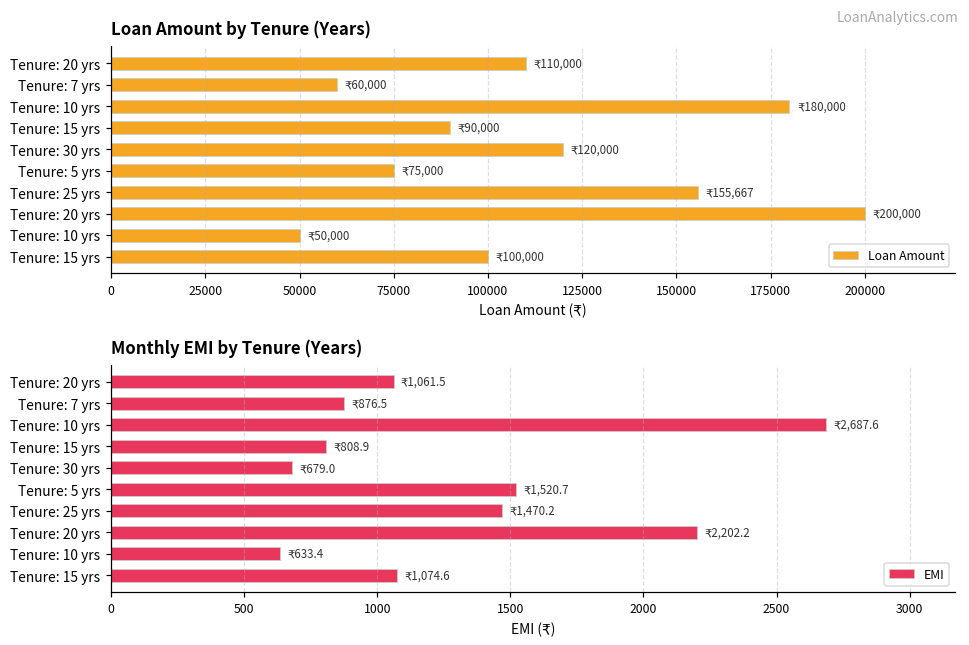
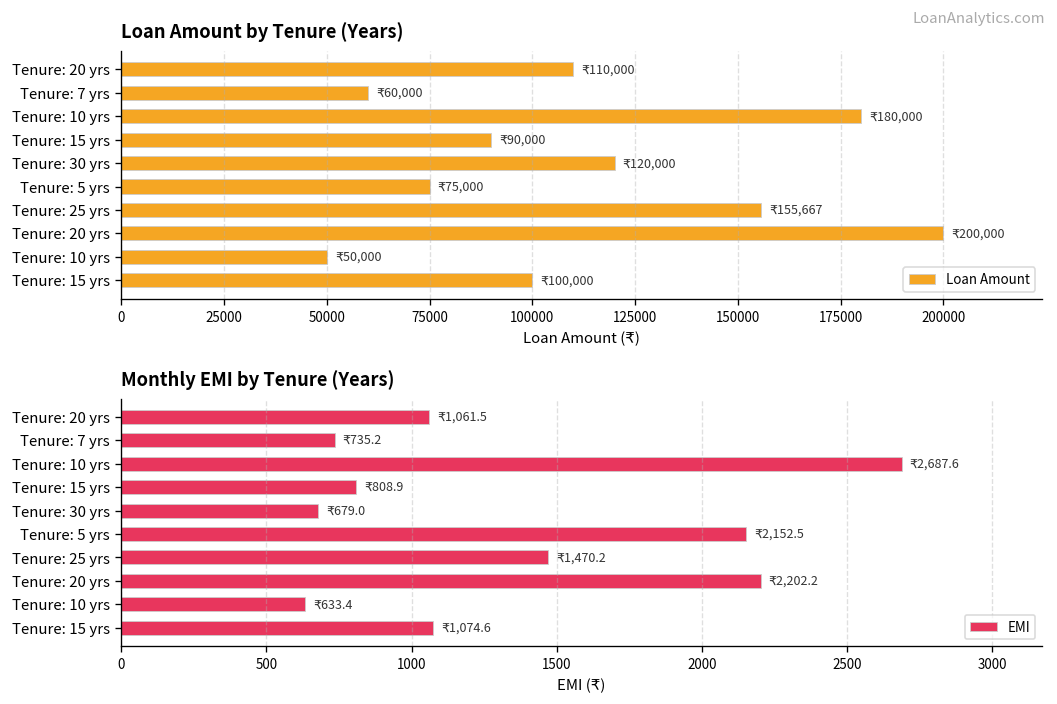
Monthly EMI by Tenure (Years), Tenure: 7 yrs: 876.5 -> 735.2
Monthly EMI by Tenure (Years), Tenure: 5 yrs: 1,520.7 -> 2,152.5
